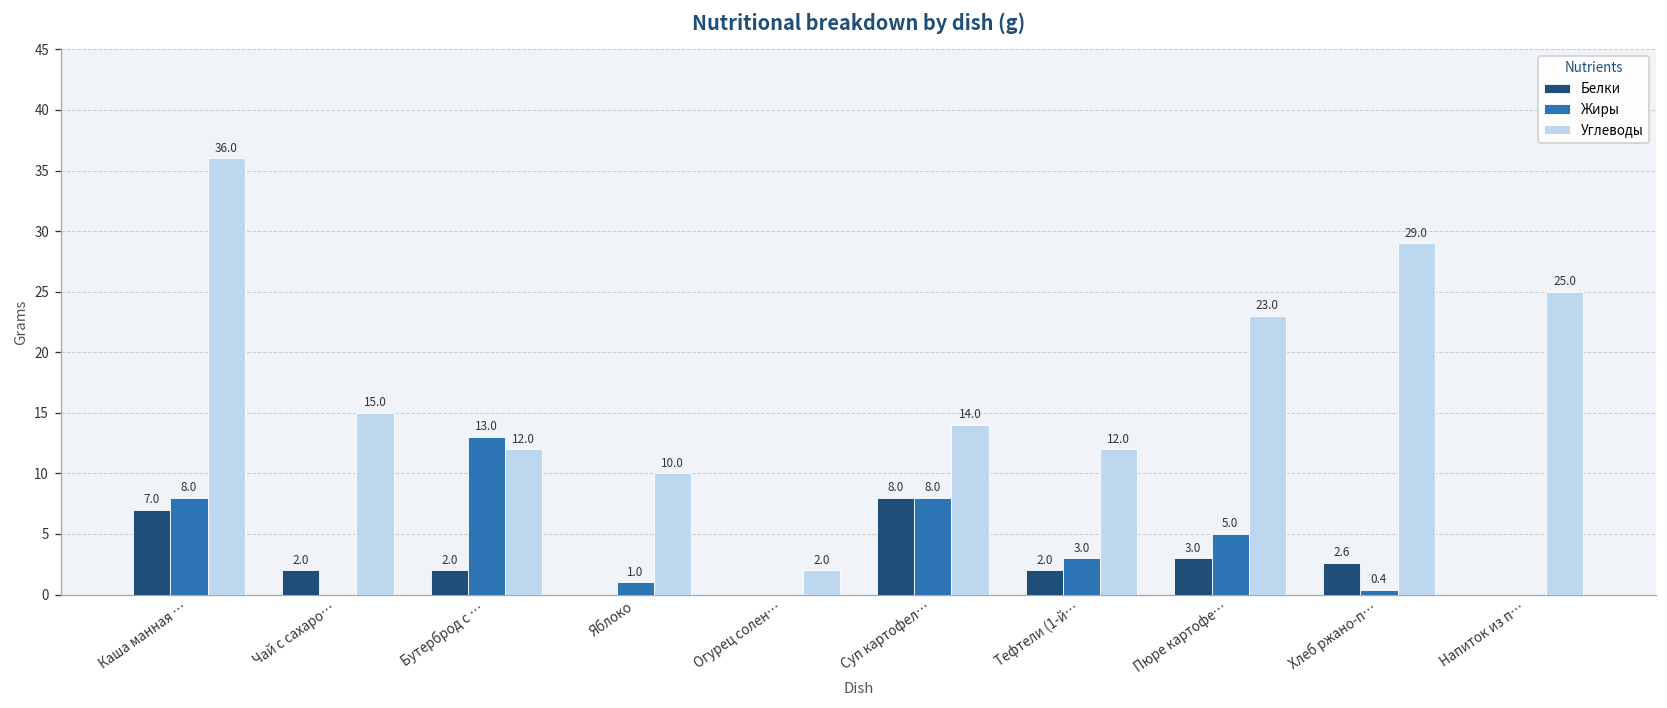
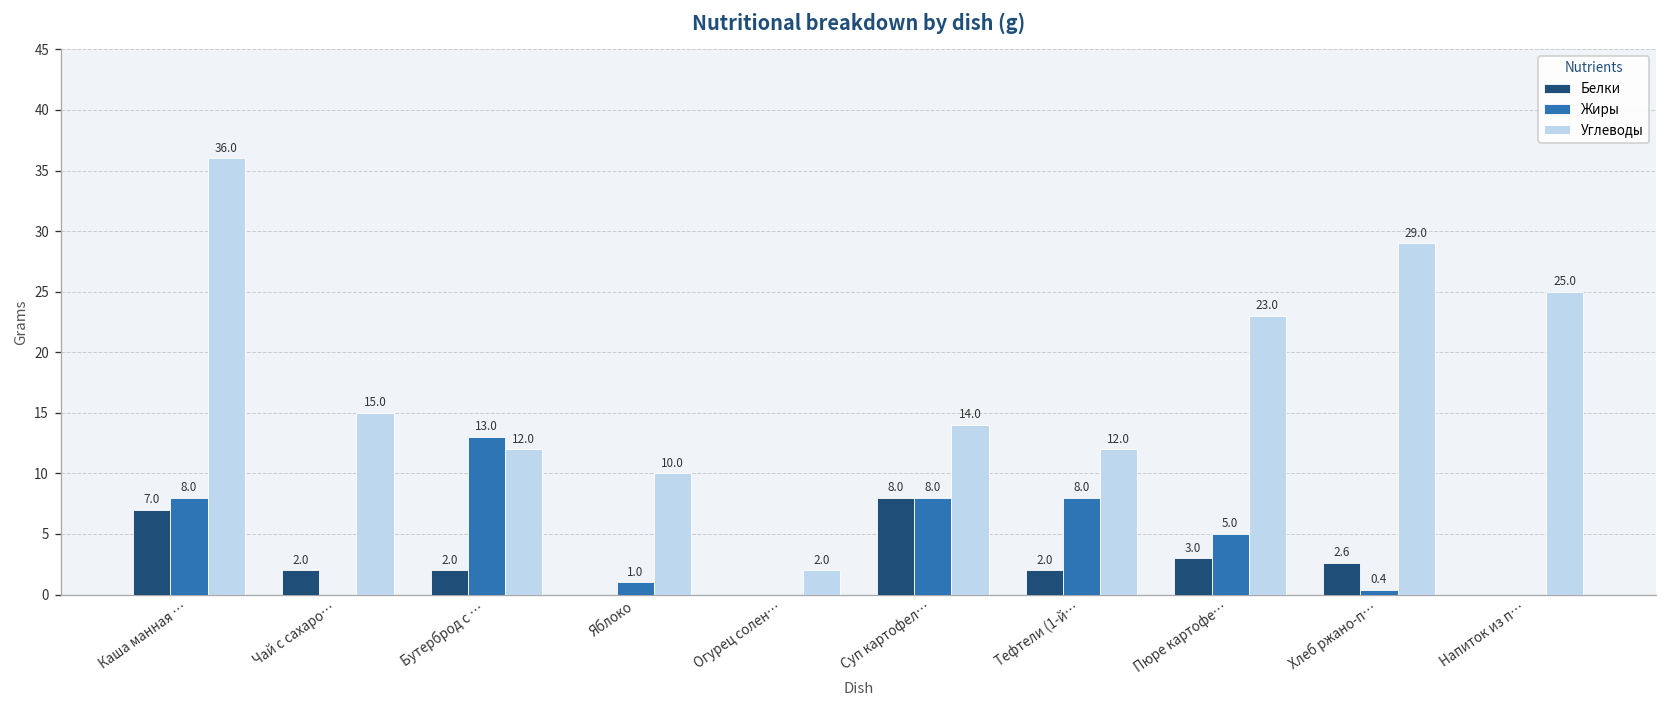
Жиры, Тефтели (1-й…: 3.0 -> 8.0
